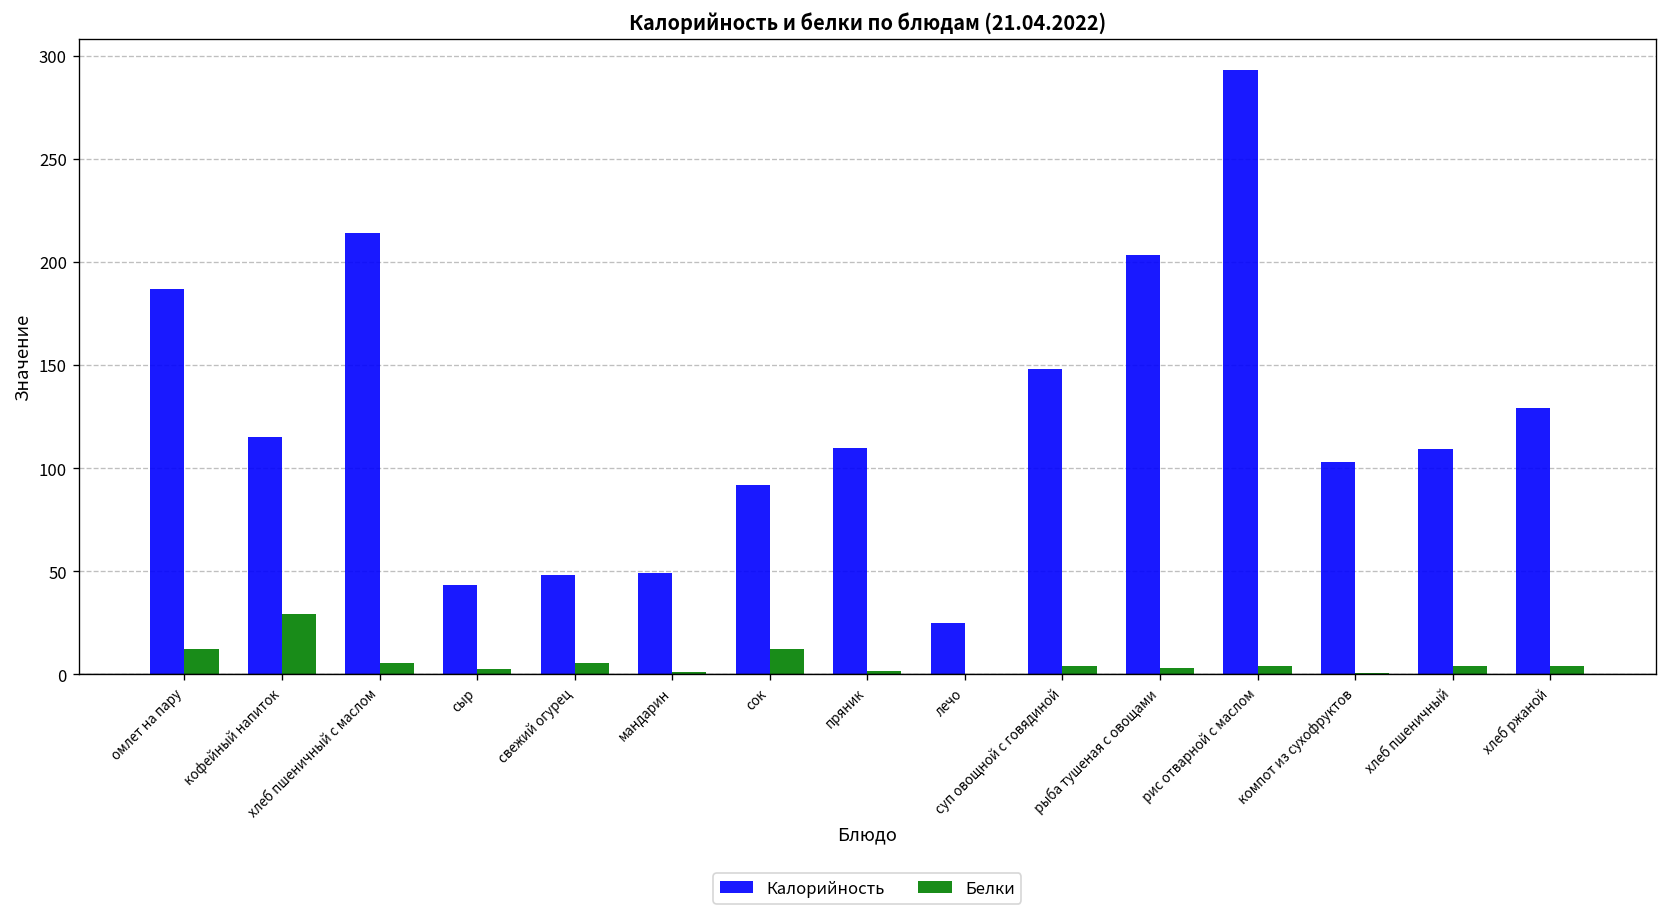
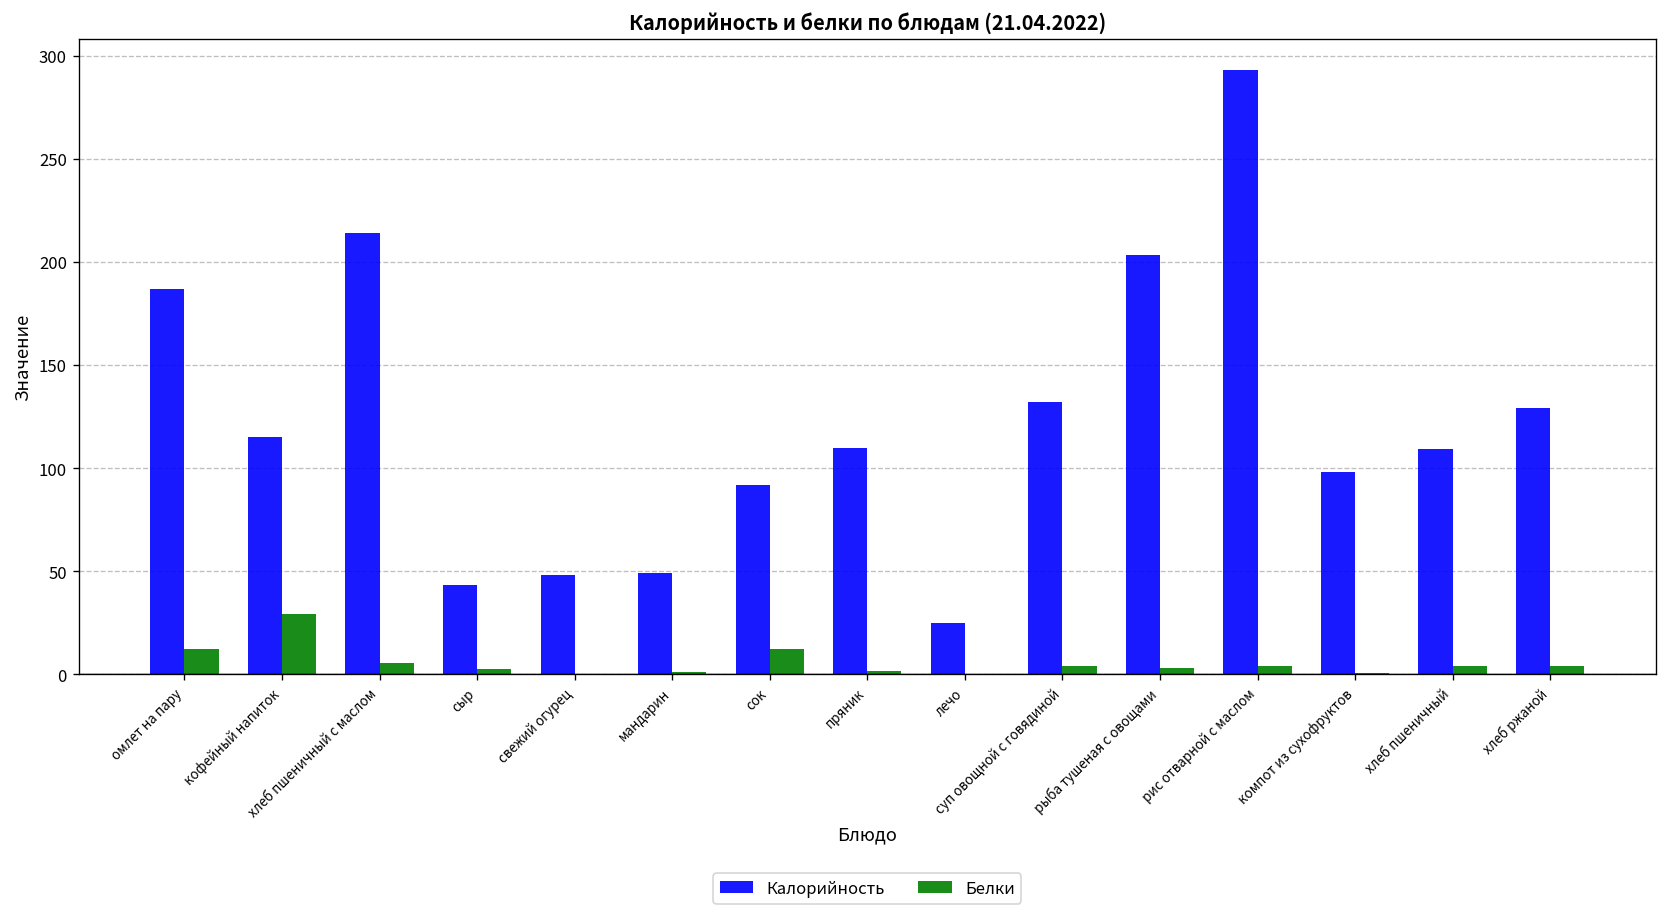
Белки, свежий огурец: 5 -> 0
Калорийность, суп овощной с говядиной: 148 -> 132
Калорийность, компот из сухофруктов: 103 -> 98
